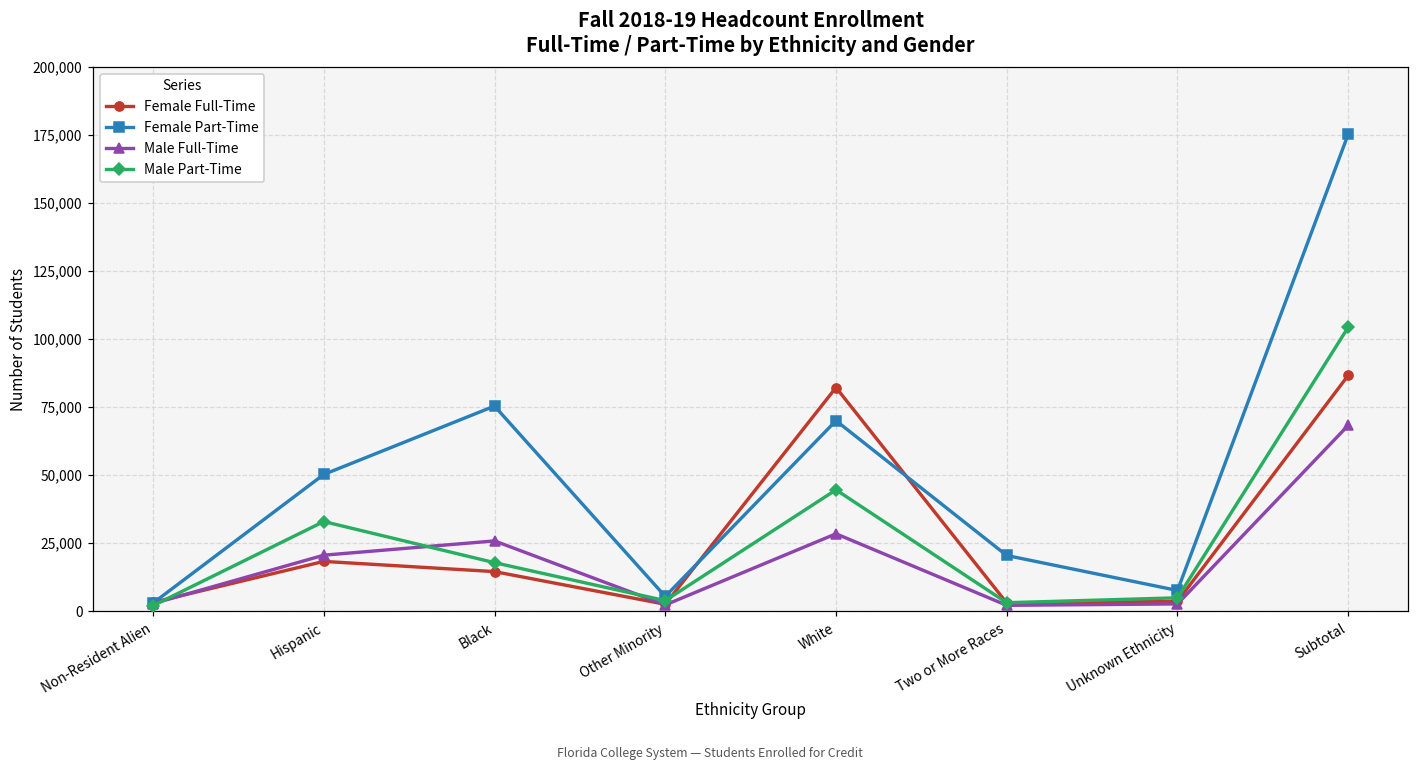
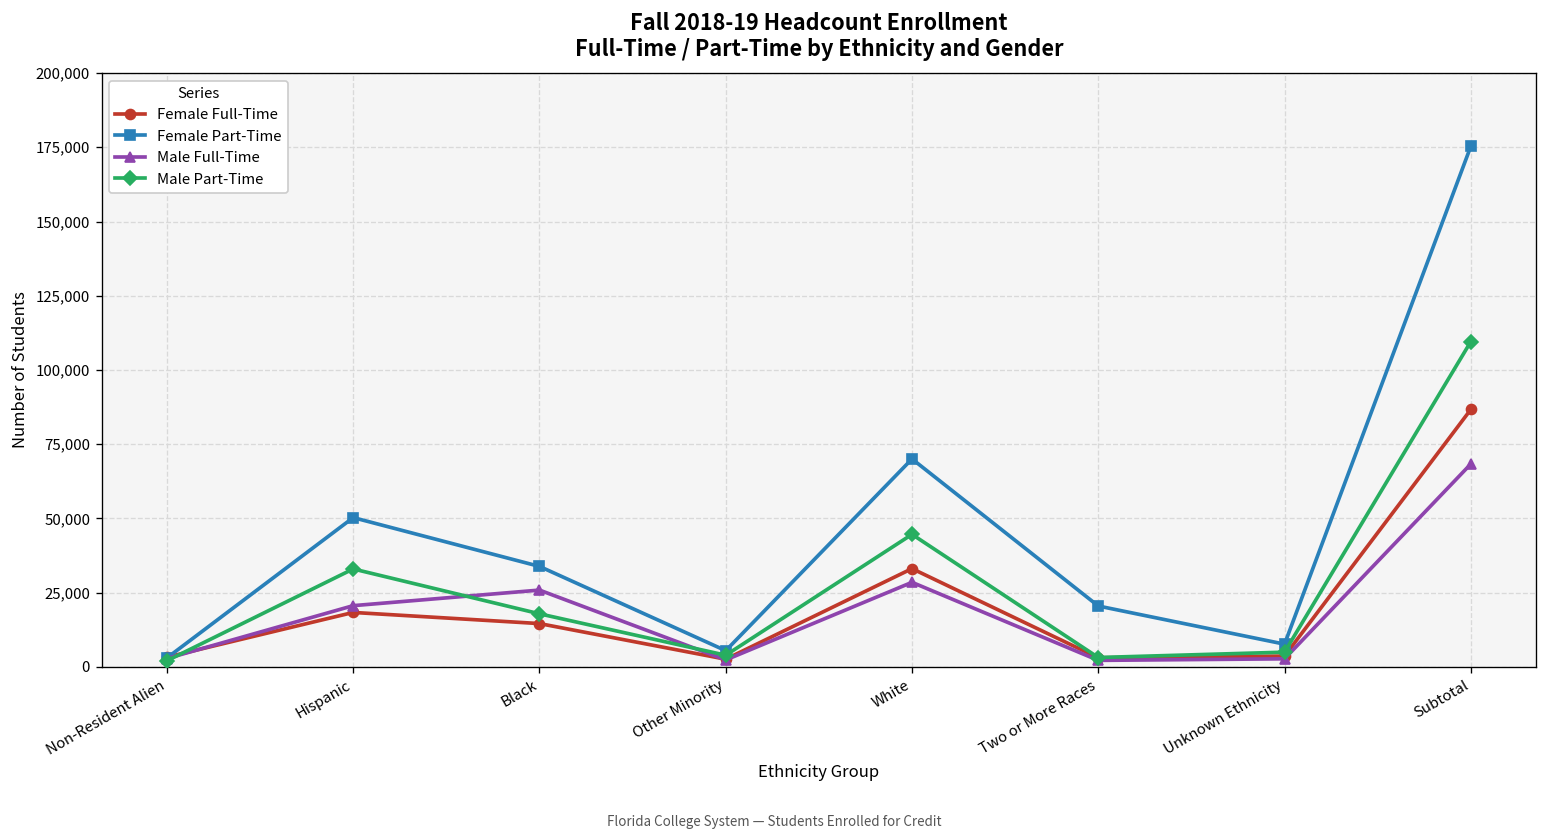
Female Part-Time, Black: 75,000 -> 34,000
Female Full-Time, White: 82,000 -> 33,000
Male Part-Time, Subtotal: 104,000 -> 110,000
